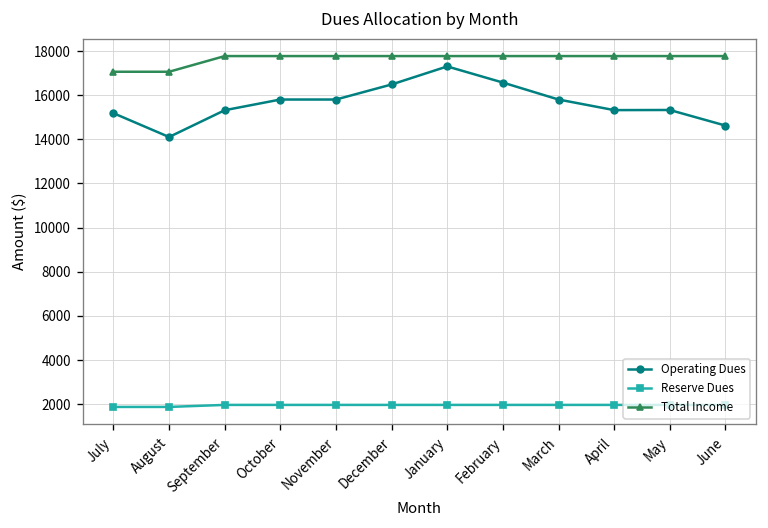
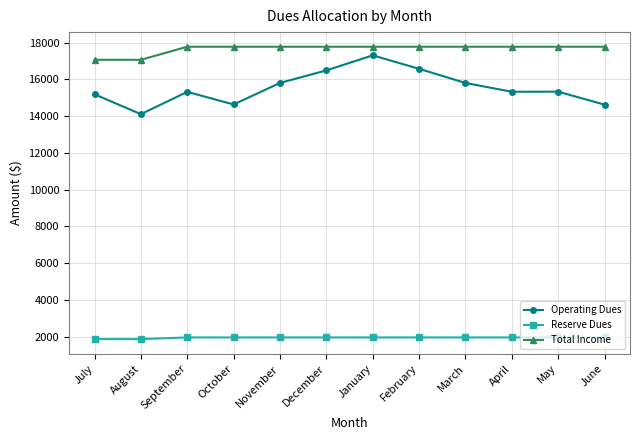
Operating Dues, October: 15800 -> 14600
